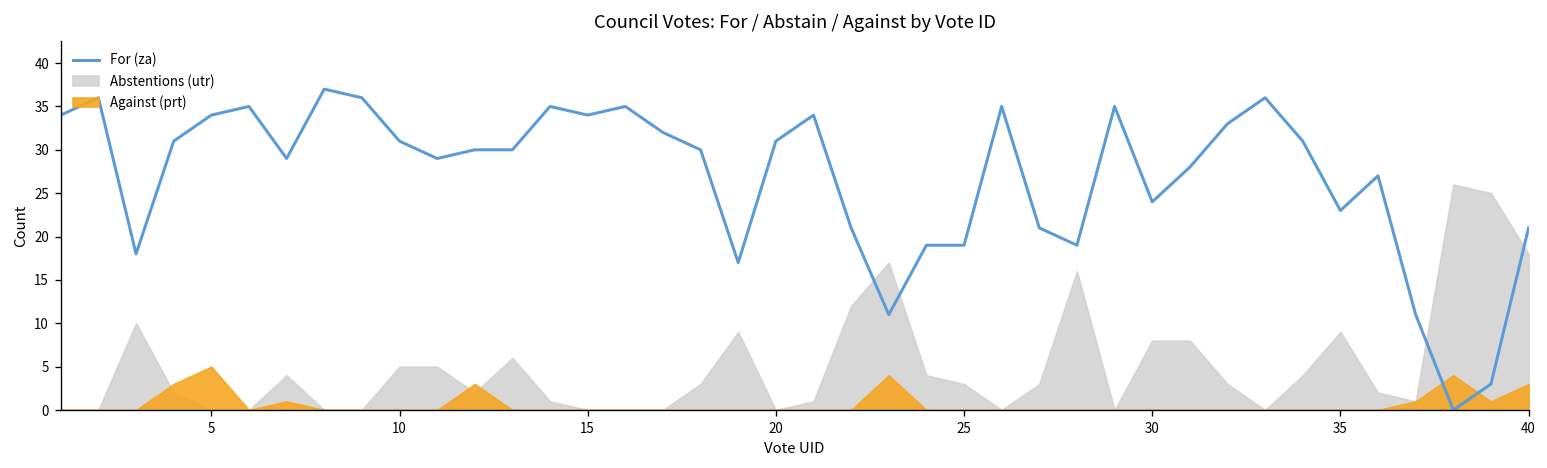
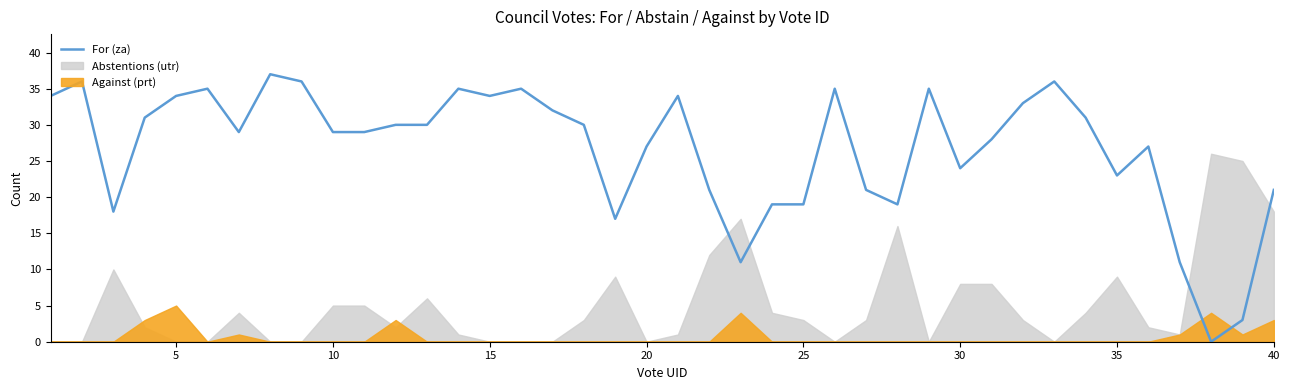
For (za), 10: 31 -> 29
For (za), 20: 31 -> 27
